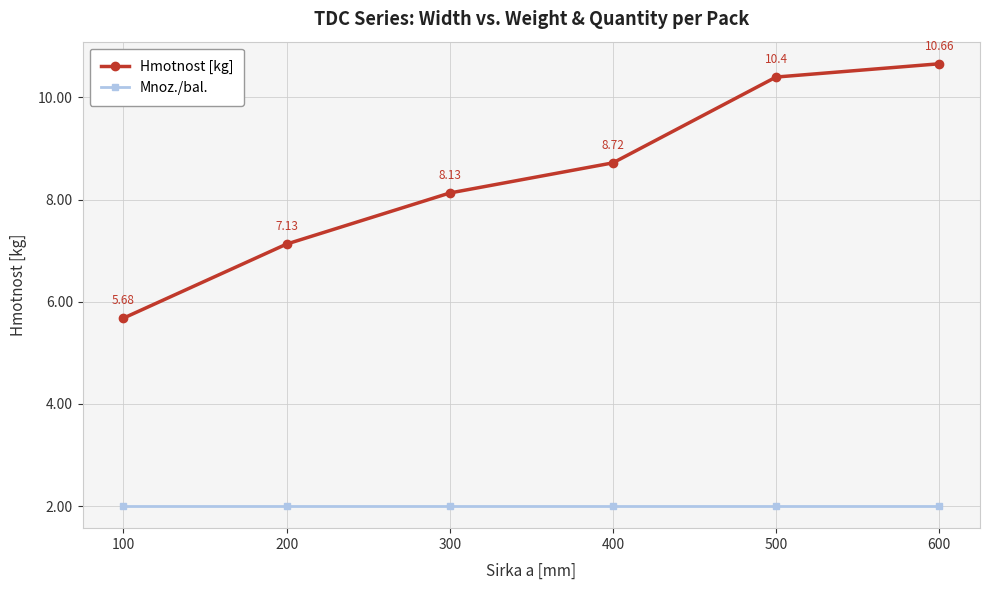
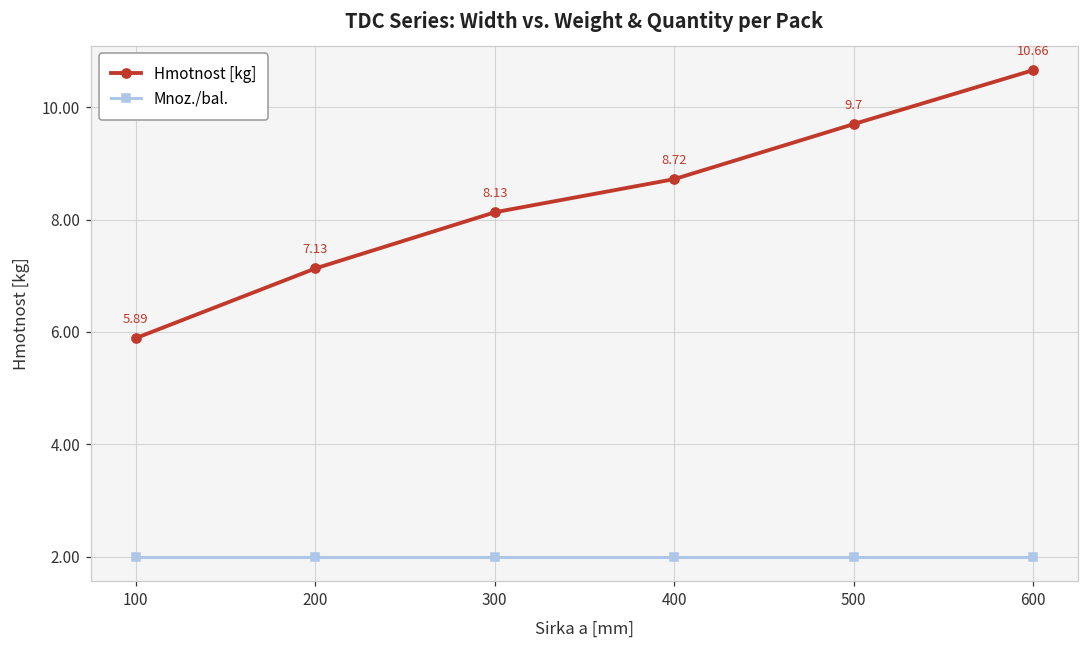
Hmotnost [kg], 100: 5.68 -> 5.89
Hmotnost [kg], 500: 10.4 -> 9.7
